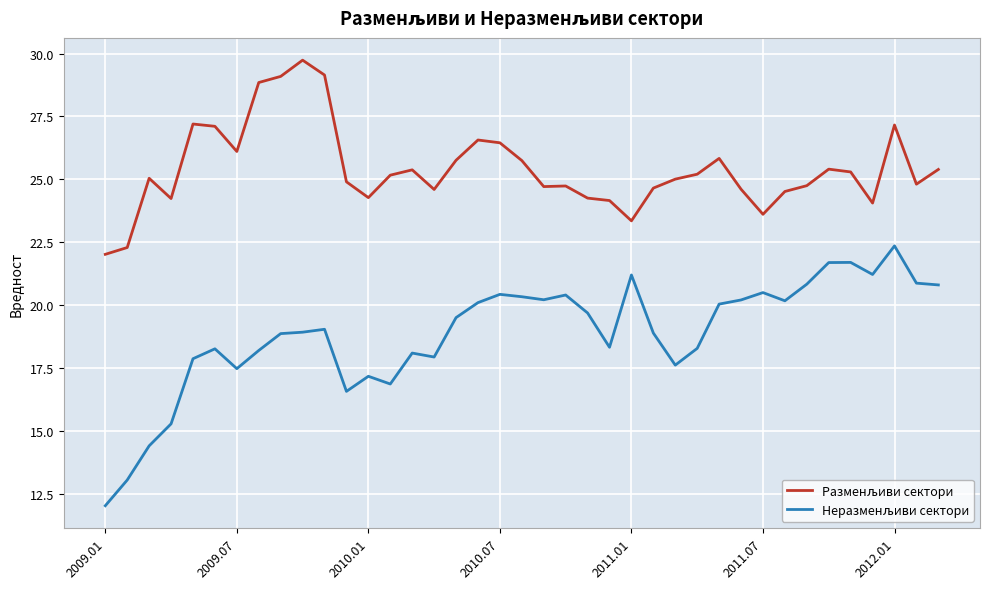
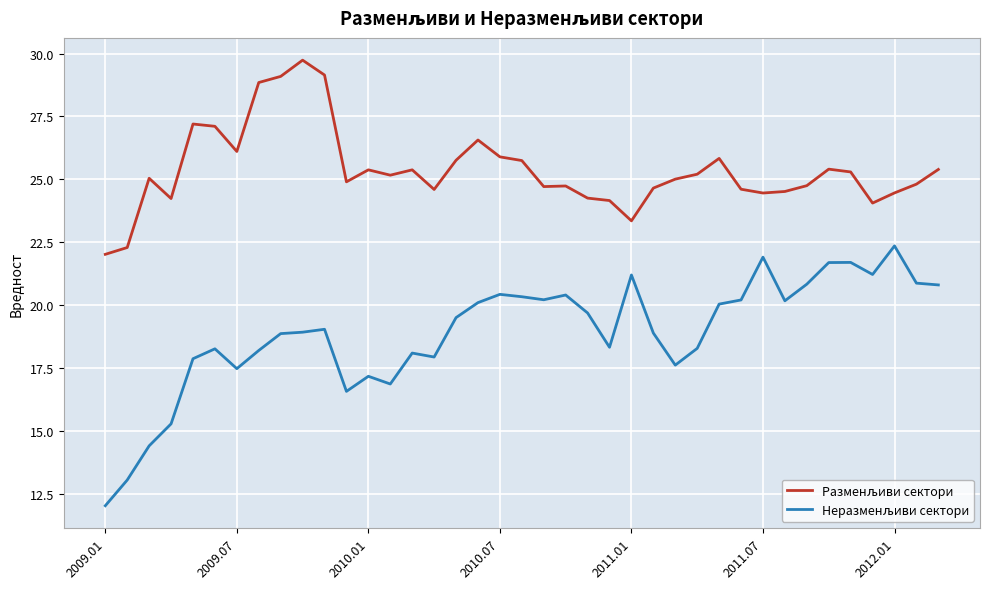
Разменљиви сектори, 2010.01: 24.3 -> 25.4
Разменљиви сектори, 2010.07: 26.5 -> 25.9
Разменљиви сектори, 2011.07: 23.6 -> 24.5
Неразменљиви сектори, 2011.07: 20.5 -> 21.9
Разменљиви сектори, 2012.01: 27.2 -> 24.5
